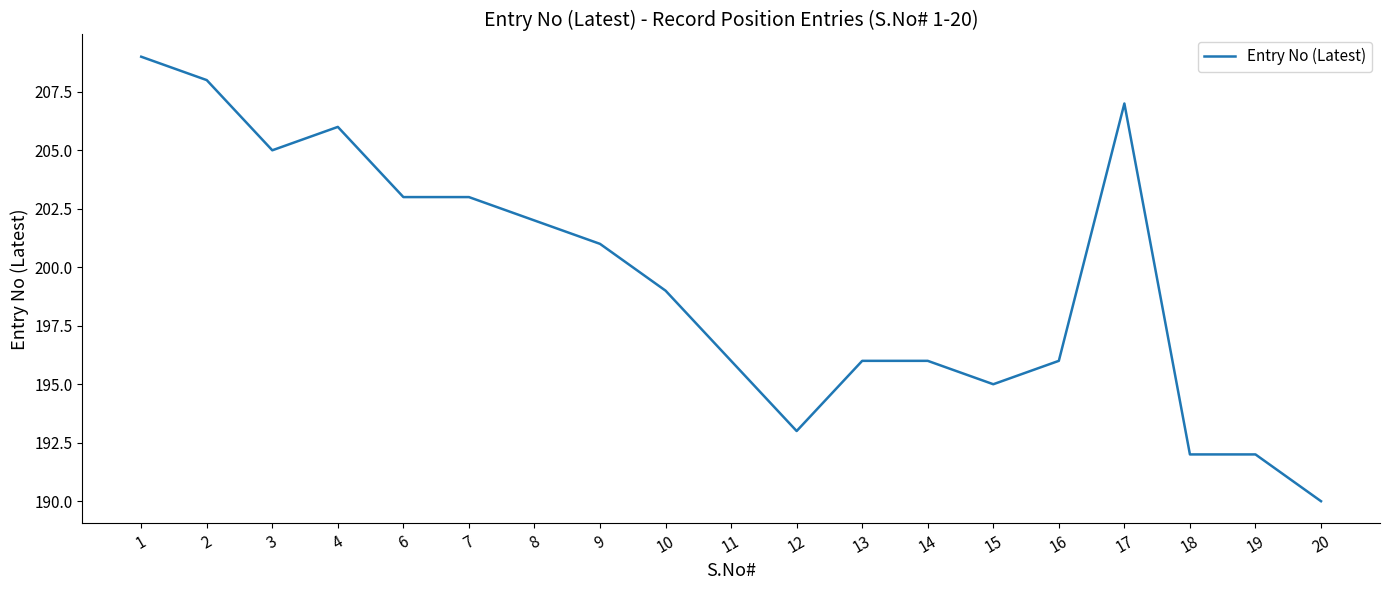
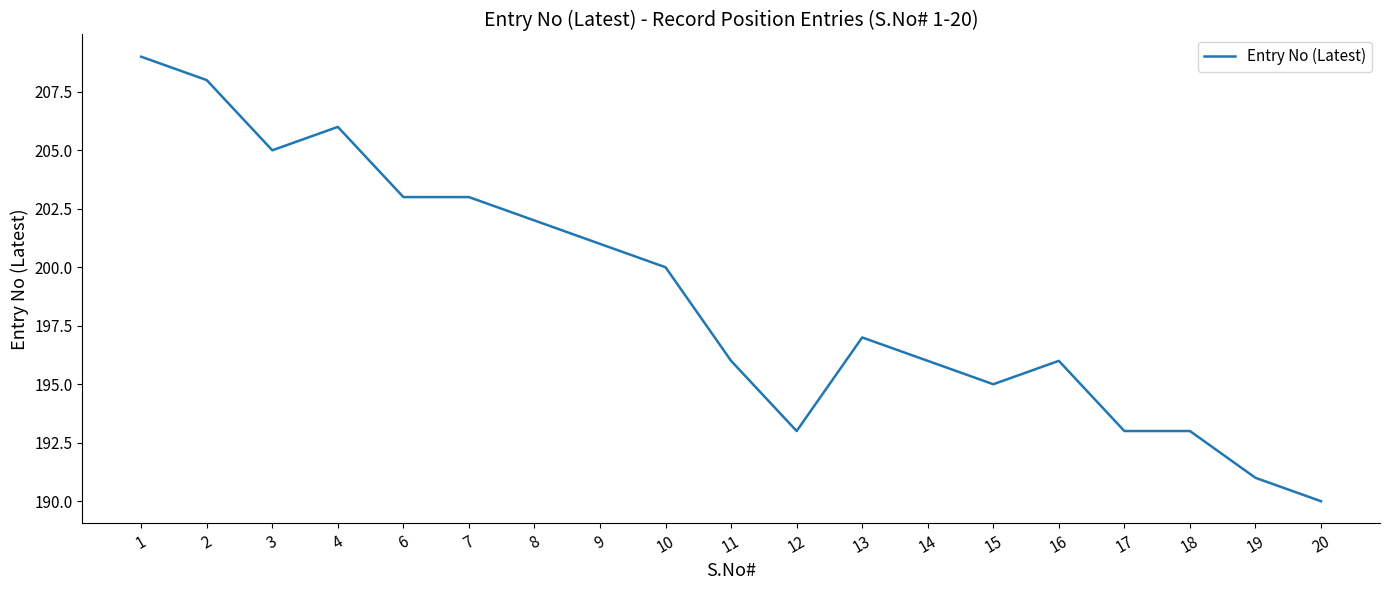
10: 199 -> 200
13: 196 -> 197
17: 207 -> 193
18: 192 -> 193
19: 192 -> 191
